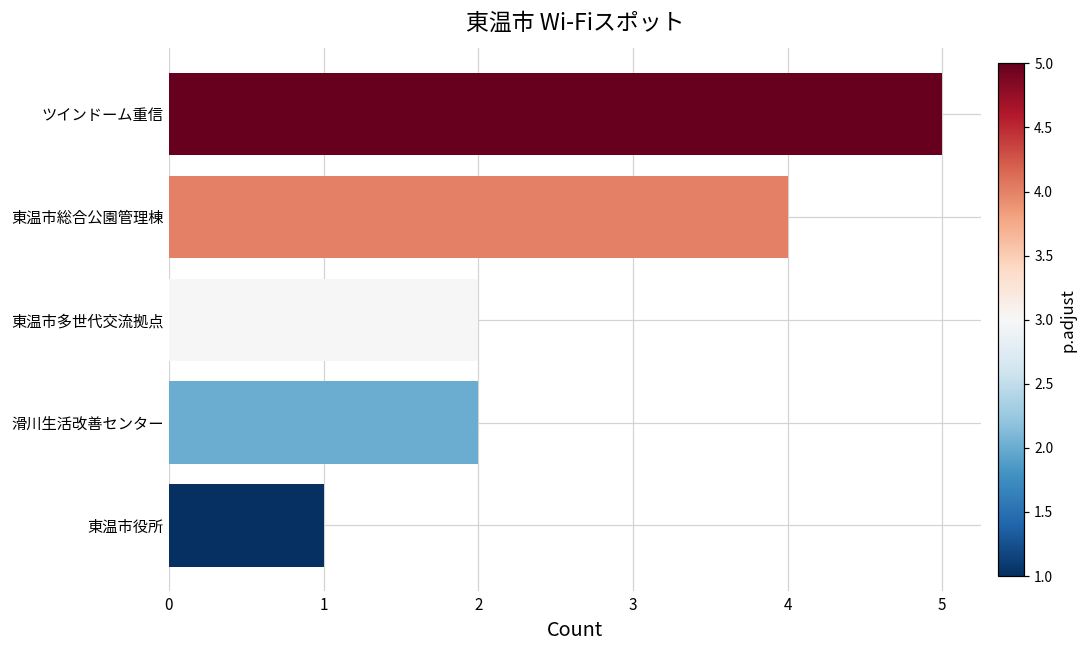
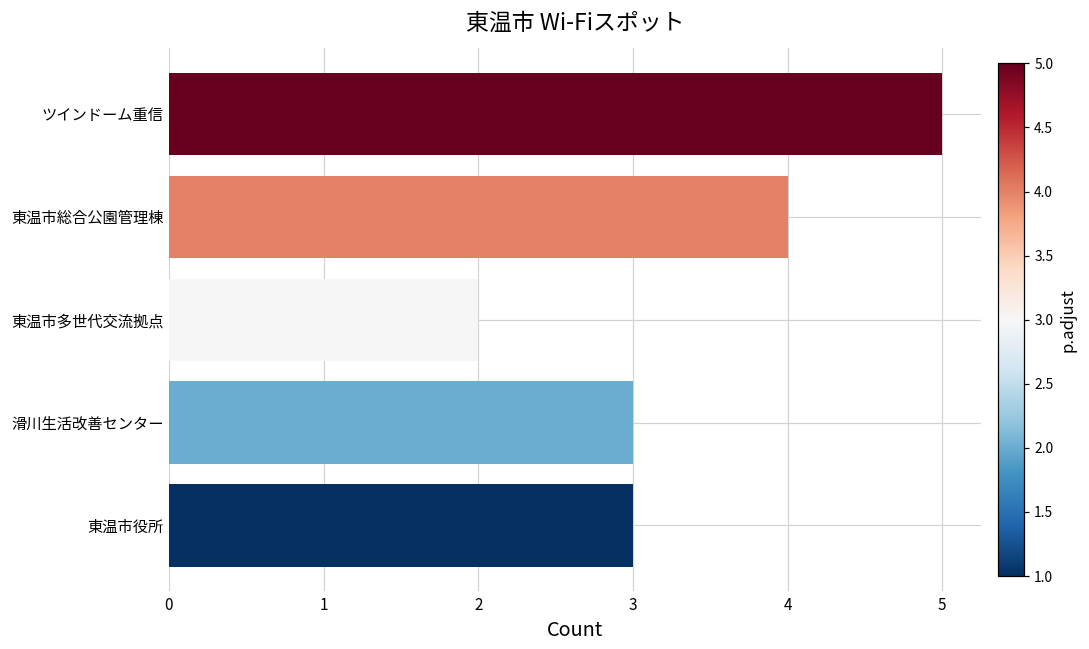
滑川生活改善センター: 2 -> 3
東温市役所: 1 -> 3
